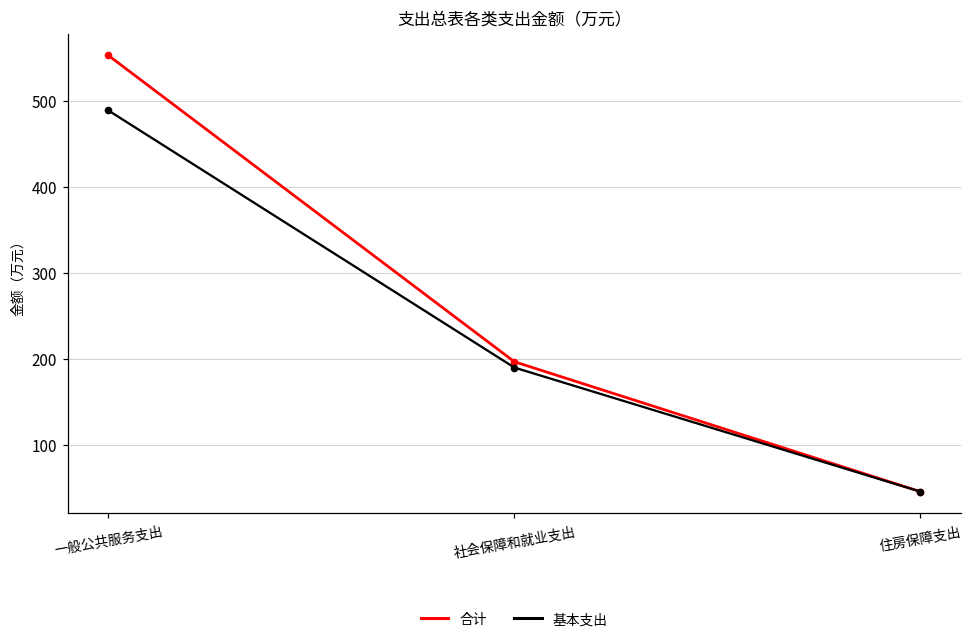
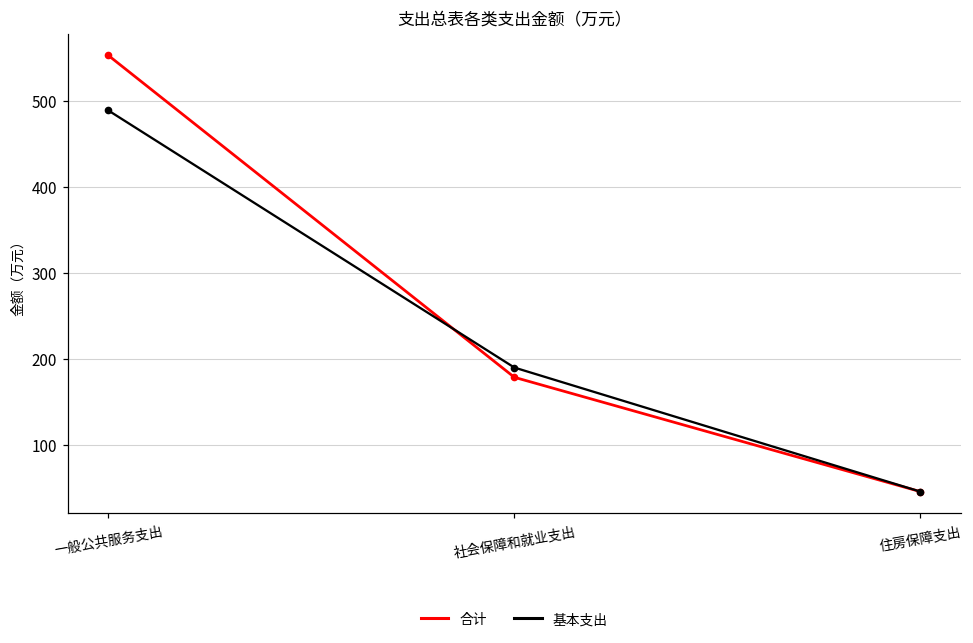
合计, 社会保障和就业支出: 200 -> 180
